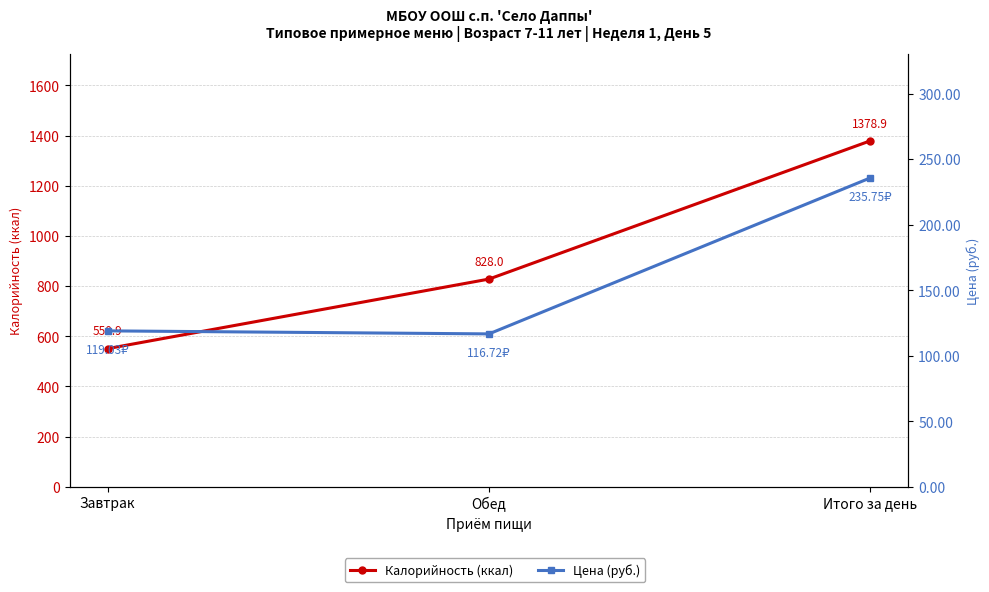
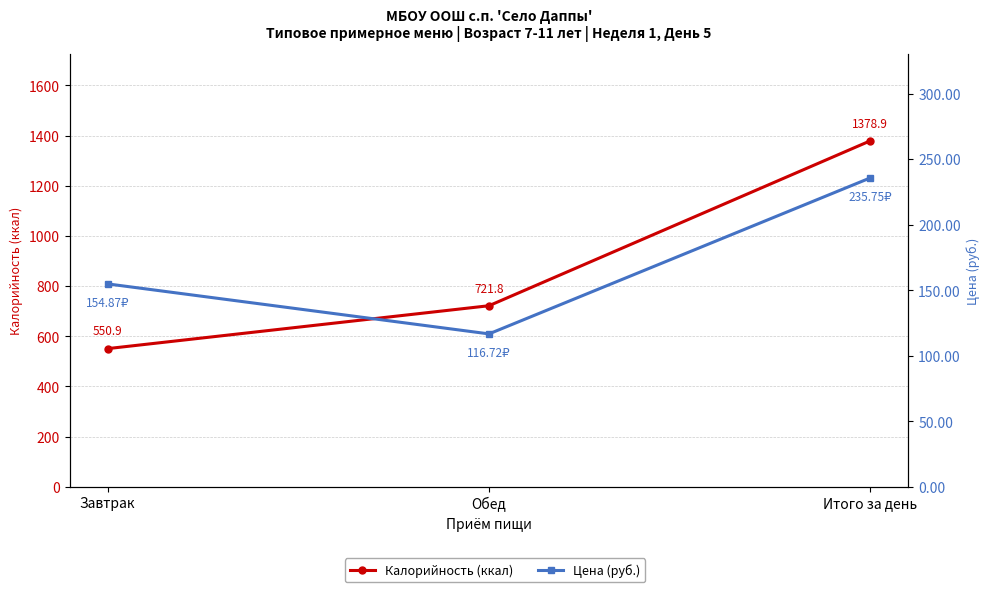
Калорийность (ккал), Обед: 828.0 -> 721.8
Цена (руб.), Завтрак: 119.03₽ -> 154.87₽
